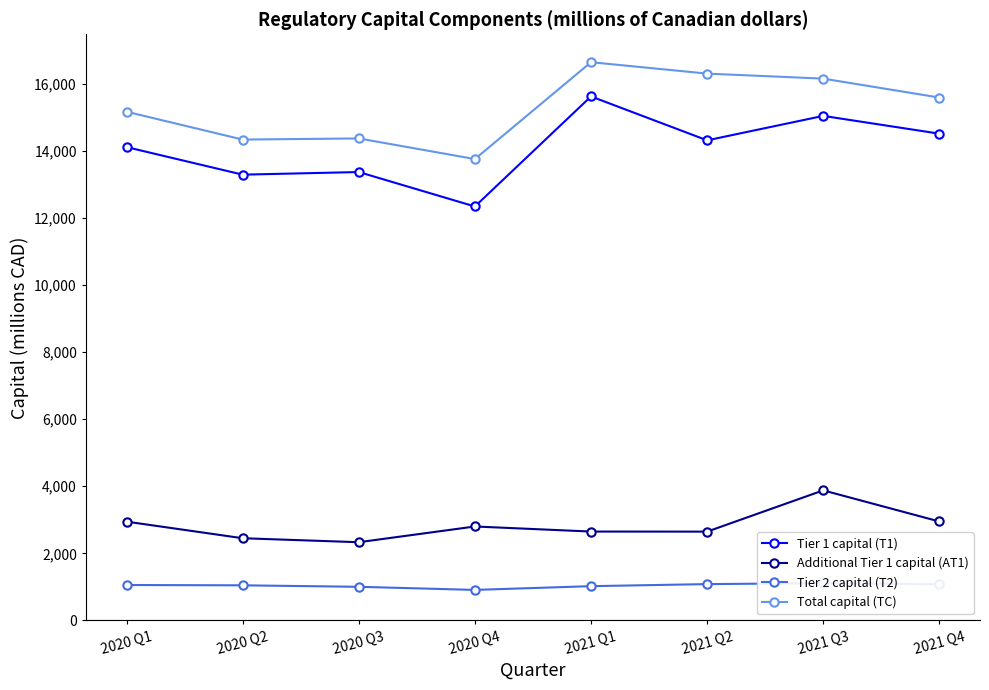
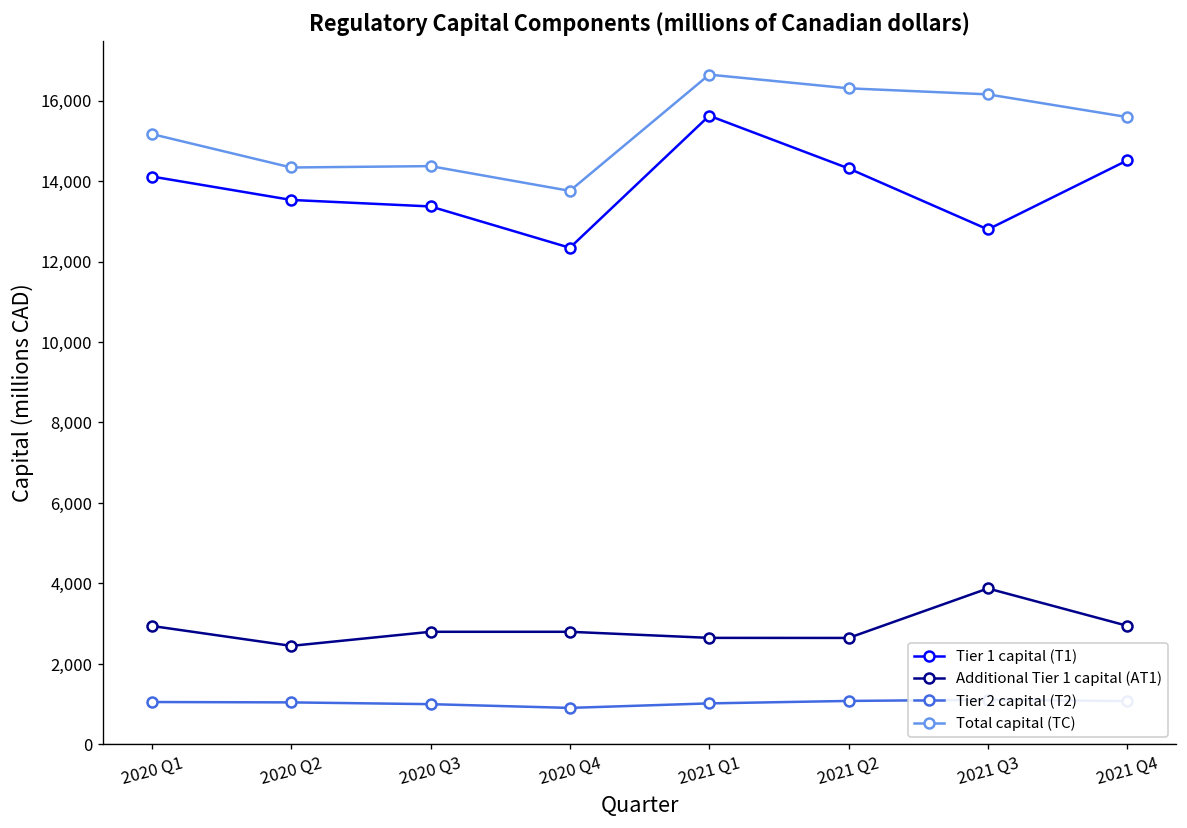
Tier 1 capital (T1), 2020 Q2: 13,300 -> 13,500
Additional Tier 1 capital (AT1), 2020 Q3: 2,300 -> 2,800
Tier 1 capital (T1), 2021 Q3: 15,000 -> 12,800
